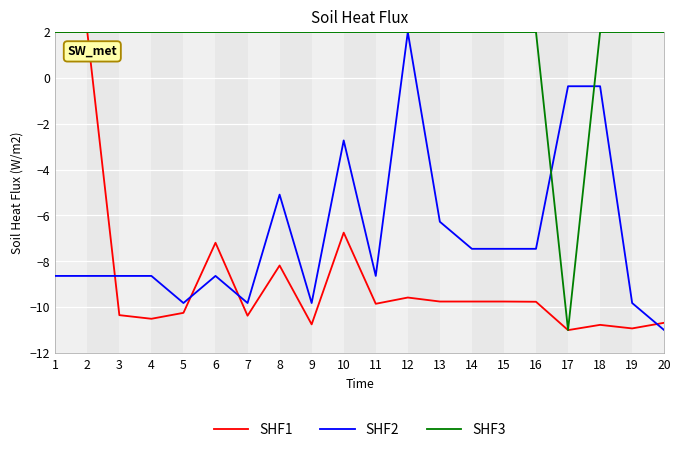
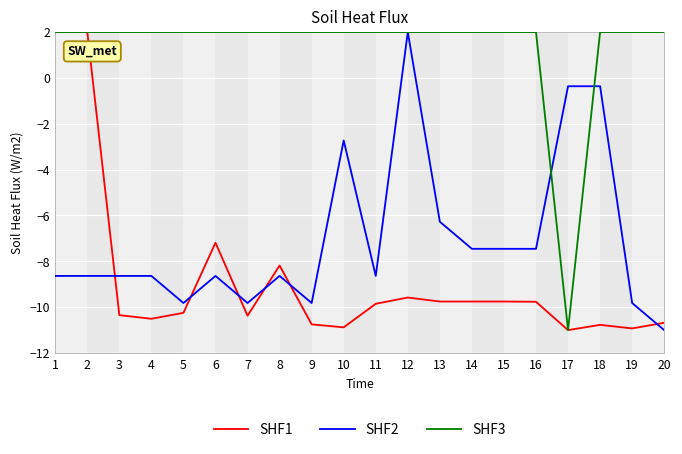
SHF2, 8: -5.1 -> -8.6
SHF1, 10: -6.7 -> -10.9
